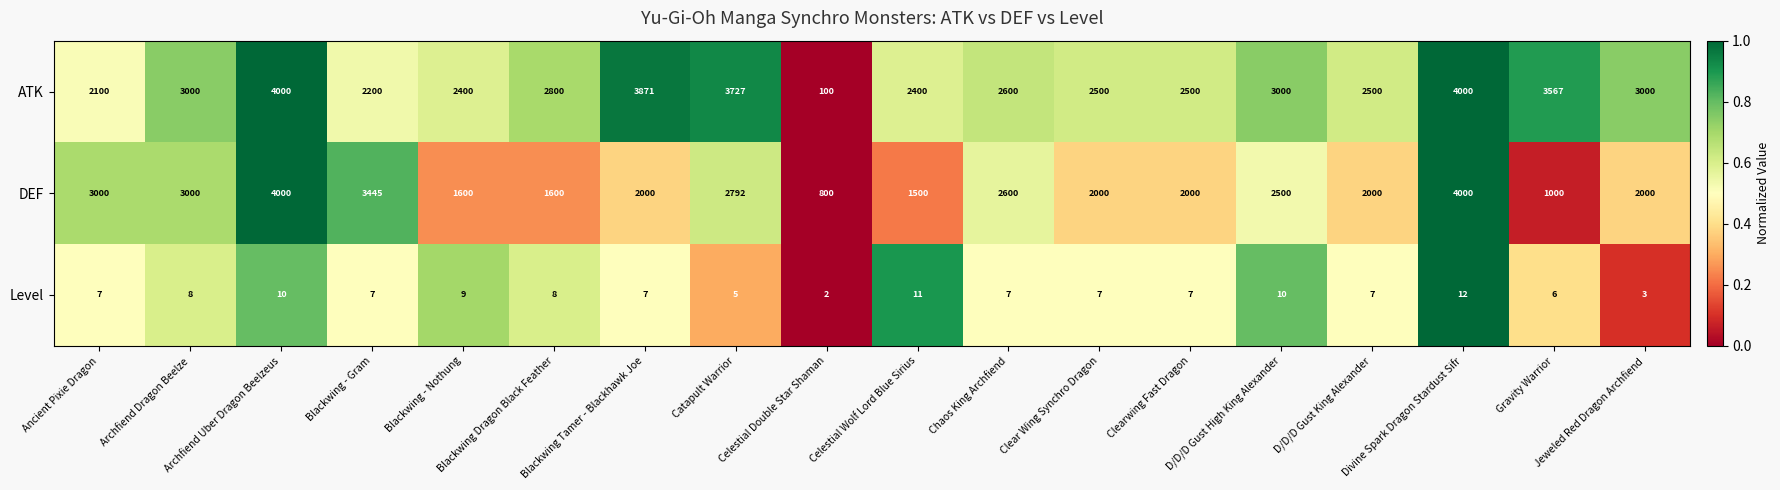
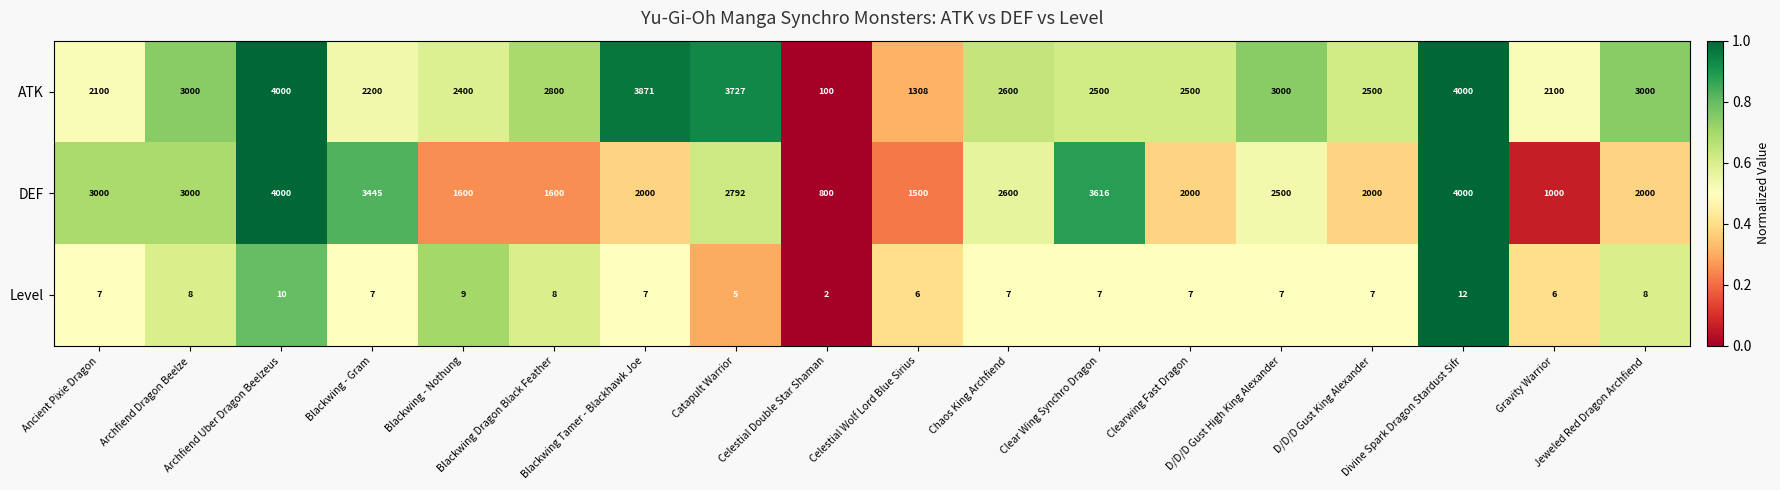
ATK, Celestial Wolf Lord Blue Sirius: 2400 -> 1308
ATK, Gravity Warrior: 3567 -> 2100
DEF, Clear Wing Synchro Dragon: 2000 -> 3616
Level, Celestial Wolf Lord Blue Sirius: 11 -> 6
Level, D/D/D Gust High King Alexander: 10 -> 7
Level, Jeweled Red Dragon Archfiend: 3 -> 8
